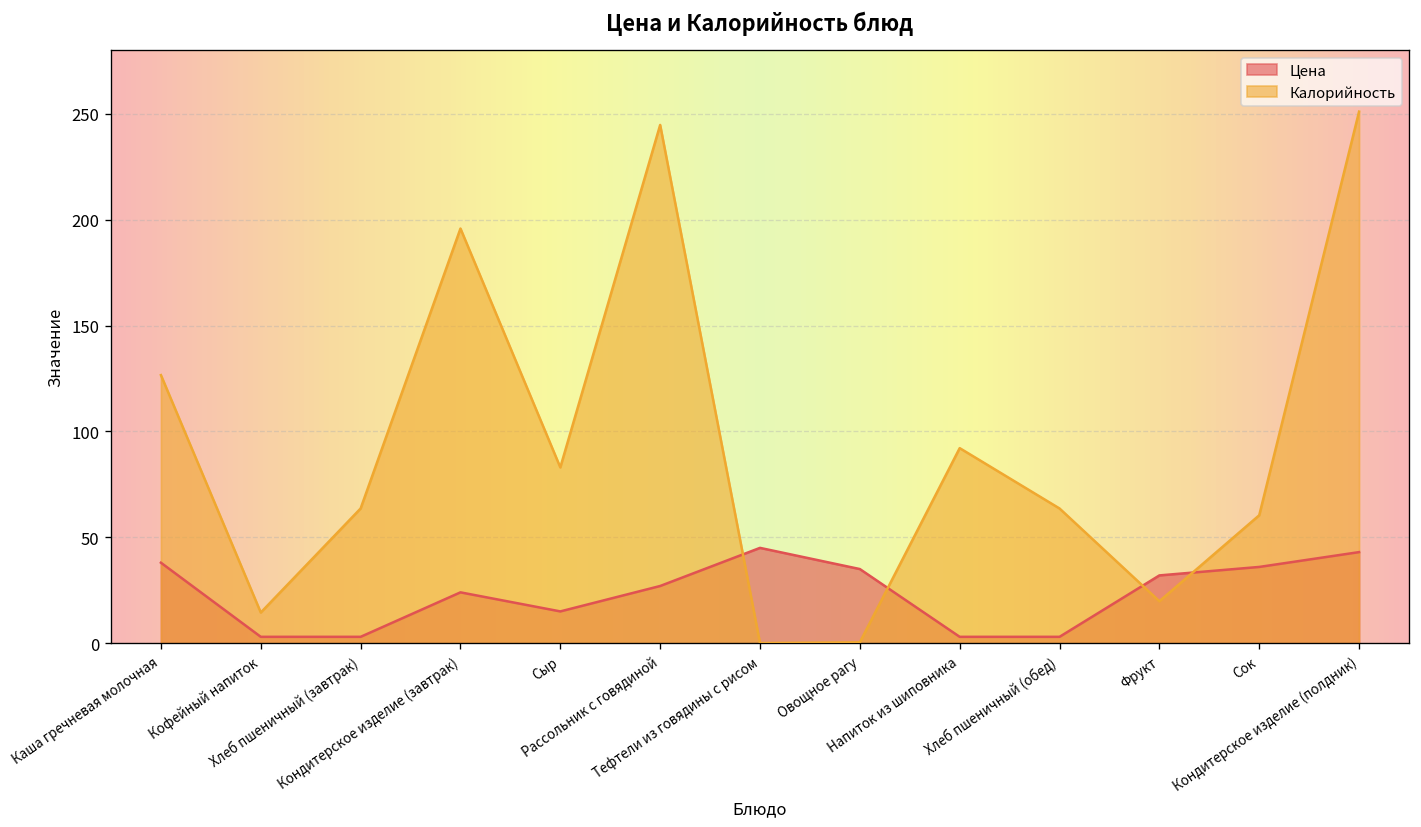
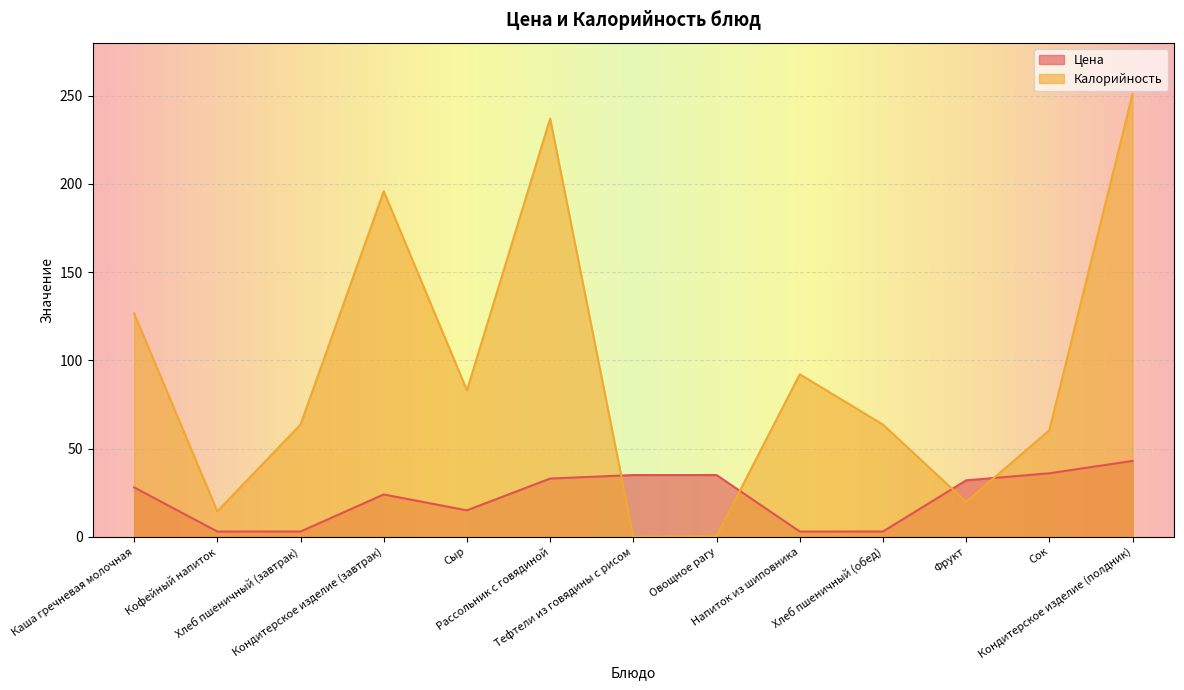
Цена, Каша гречневая молочная: 38 -> 28
Цена, Рассольник с говядиной: 27 -> 33
Калорийность, Рассольник с говядиной: 245 -> 237
Цена, Тефтели из говядины с рисом: 45 -> 35
